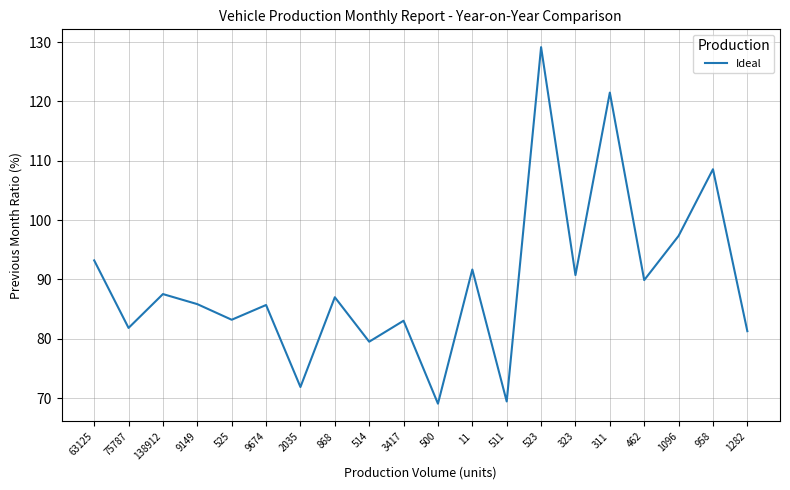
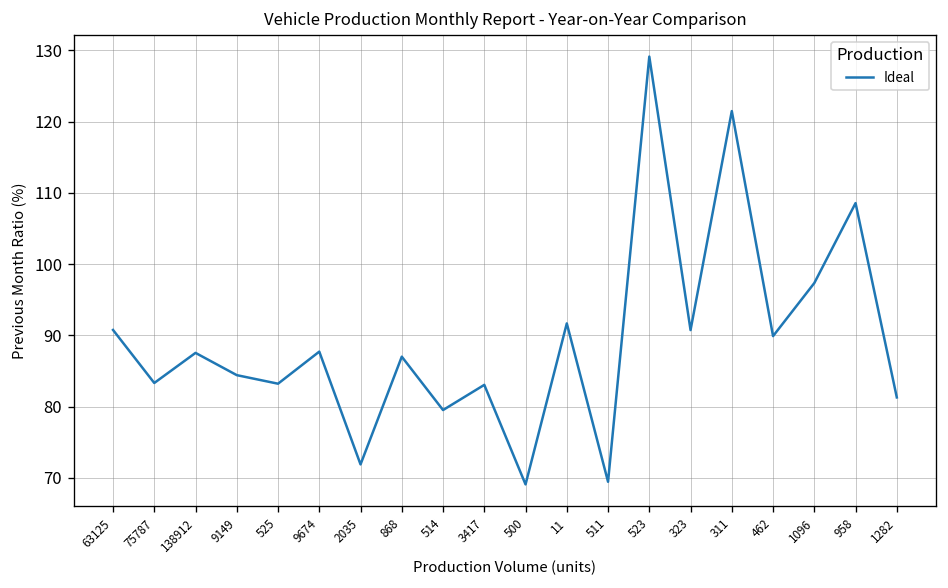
63125: 93 -> 91
75787: 82 -> 83
9149: 86 -> 84
9674: 86 -> 88
